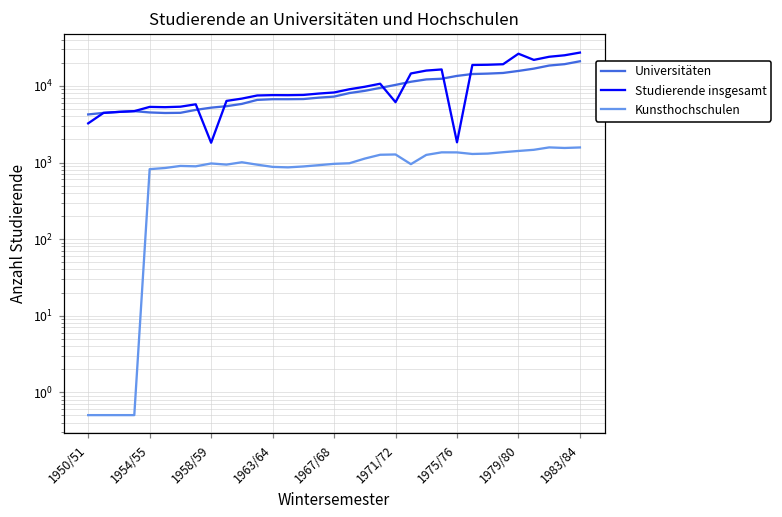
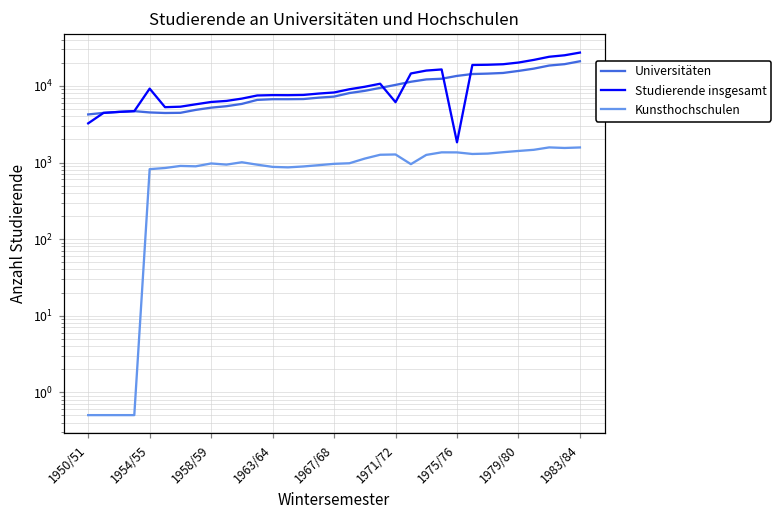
Studierende insgesamt, 1954/55: 5000 -> 9000
Studierende insgesamt, 1958/59: 1800 -> 6000
Studierende insgesamt, 1979/80: 26000 -> 20000
